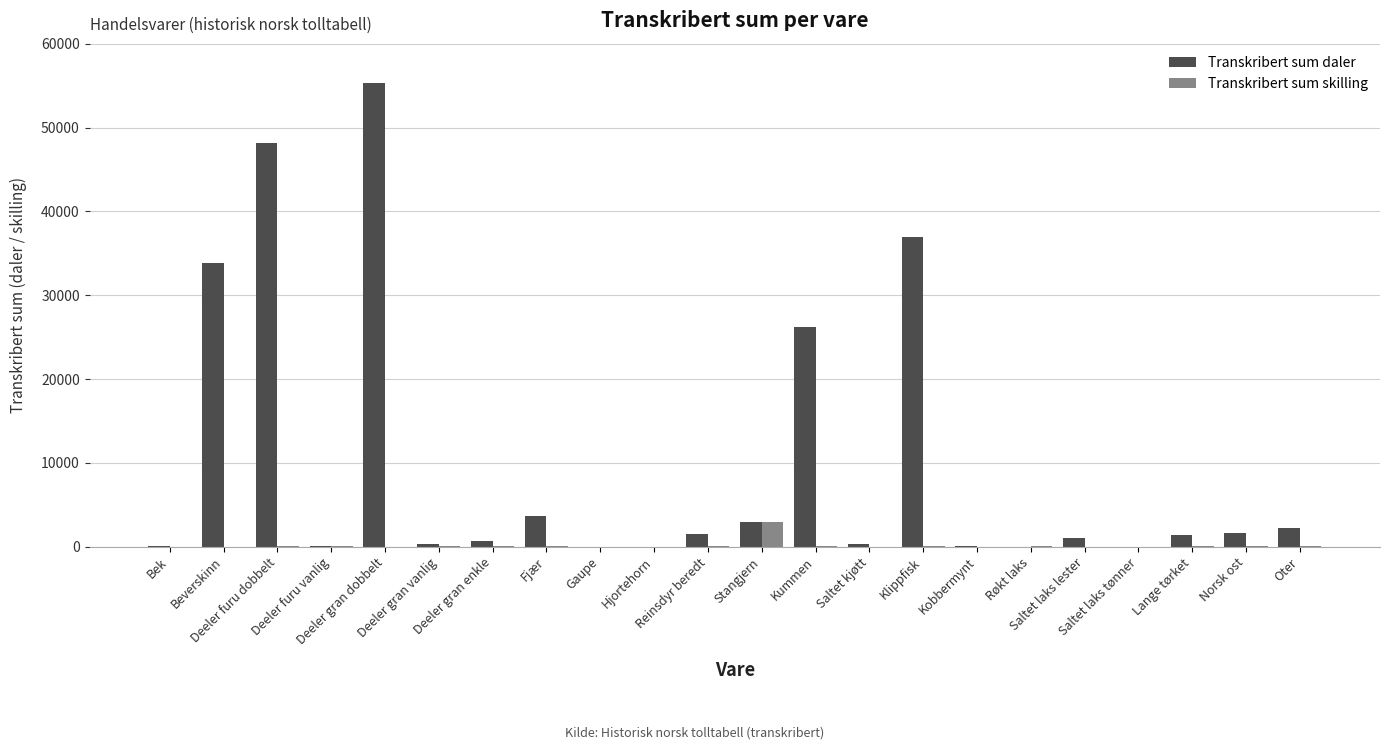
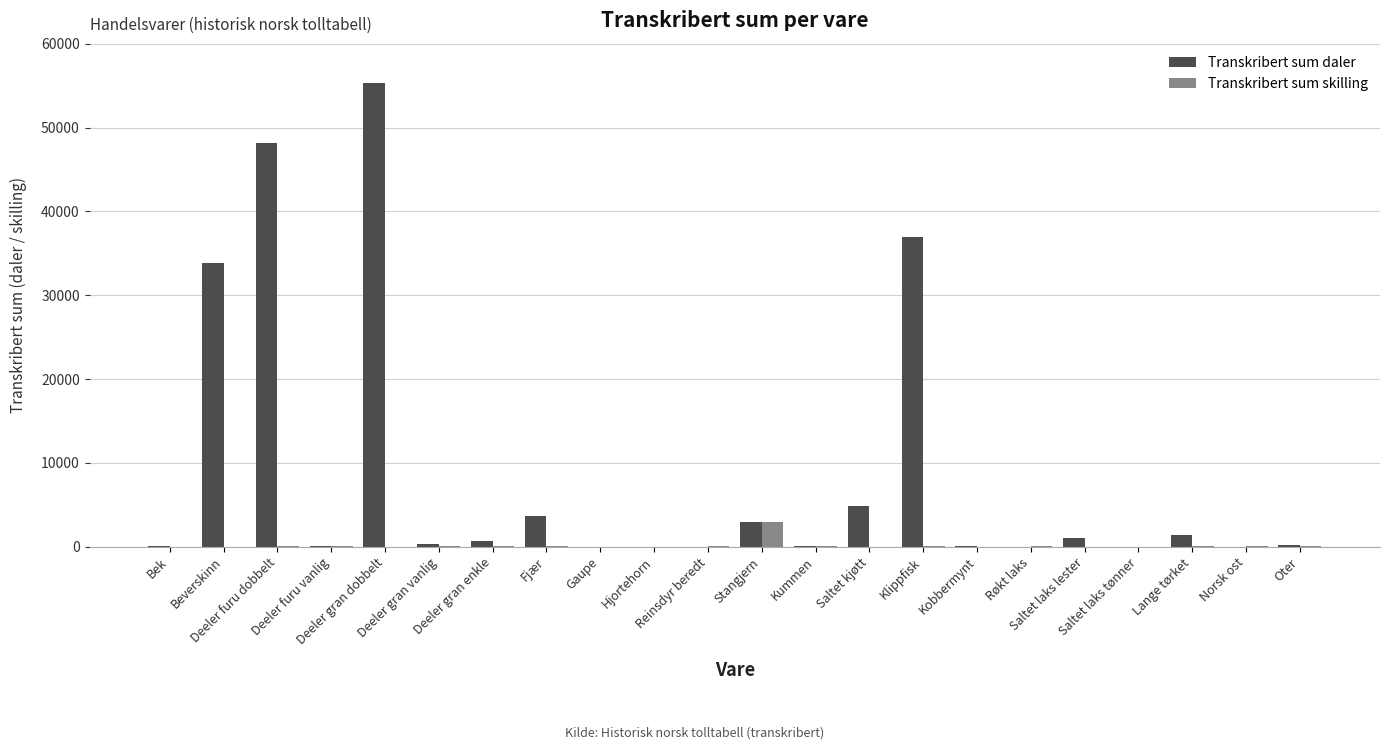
Transkribert sum daler, Reinsdyr beredt: 2000 -> 0
Transkribert sum daler, Kummen: 26000 -> 0
Transkribert sum daler, Saltet kjøtt: 0 -> 5000
Transkribert sum daler, Norsk ost: 2000 -> 0
Transkribert sum daler, Oter: 2000 -> 0
